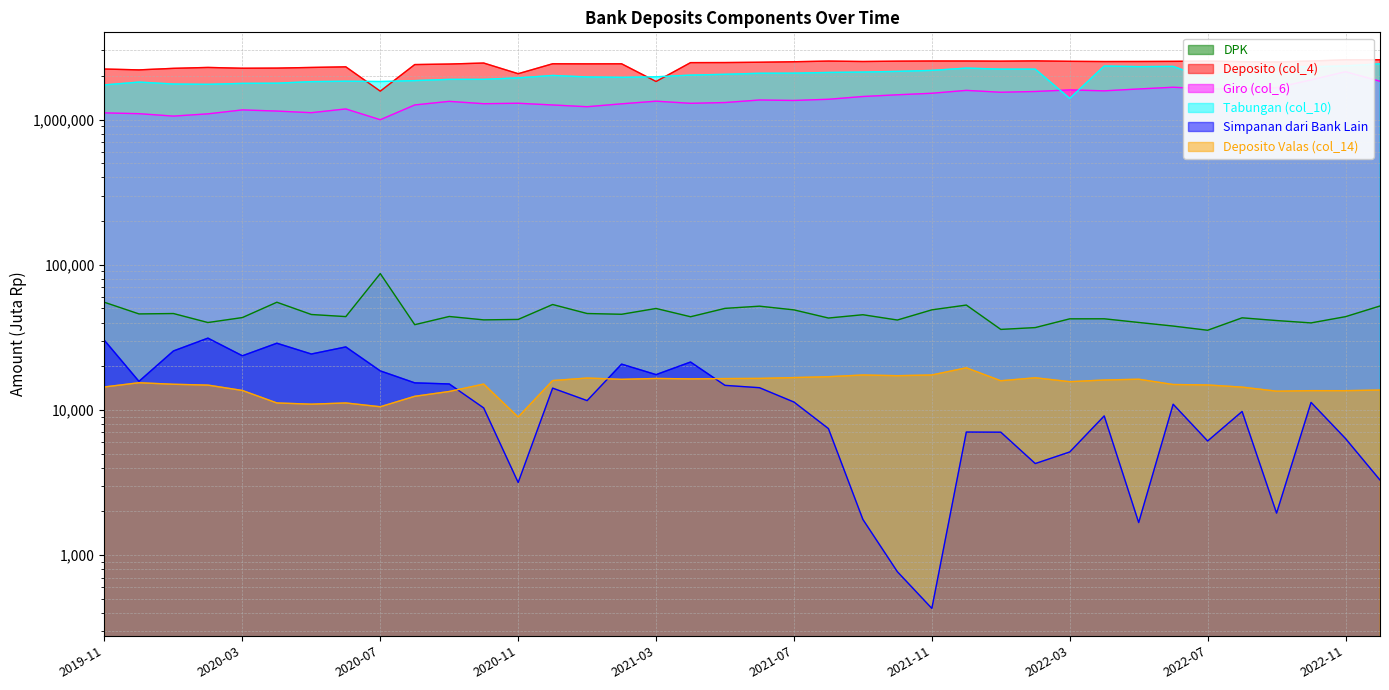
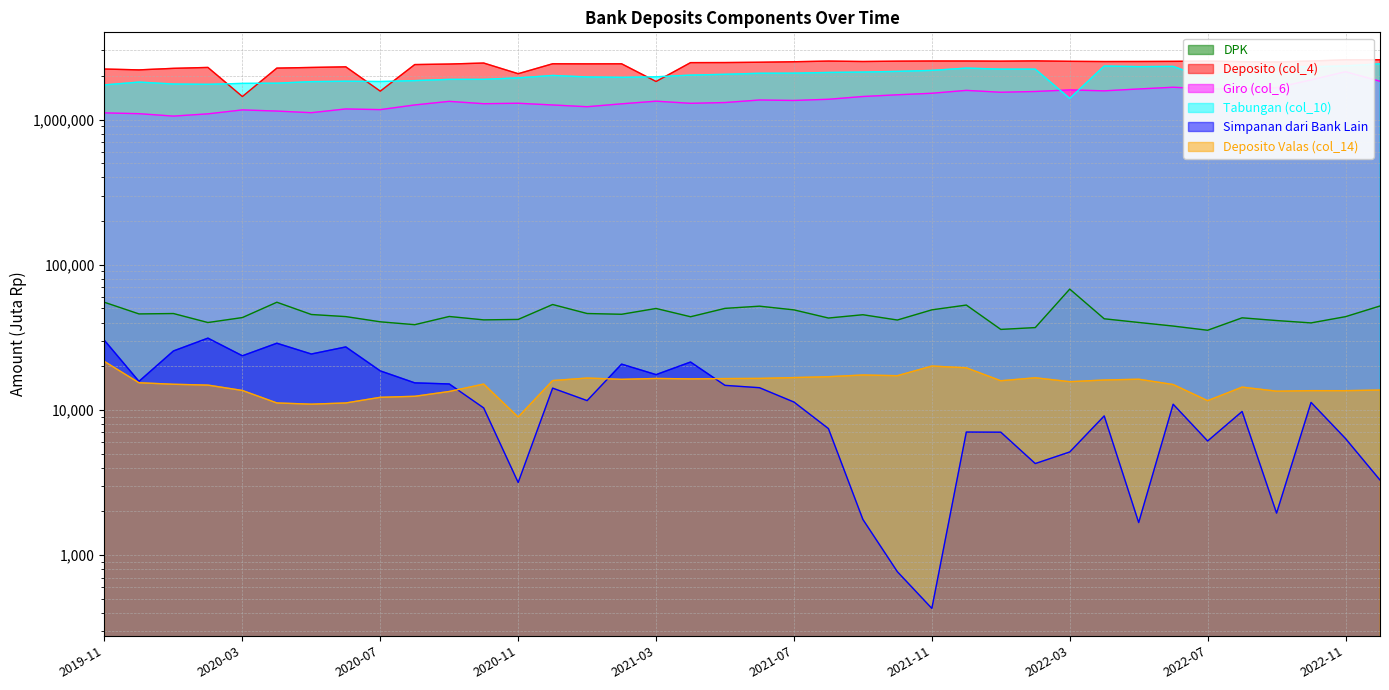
Deposito Valas (col_14), 2019-11: 14,000 -> 22,000
Deposito (col_4), 2020-03: 2,300,000 -> 1,400,000
DPK, 2020-07: 90,000 -> 40,000
Giro (col_6), 2020-07: 1,000,000 -> 1,200,000
Deposito Valas (col_14), 2020-07: 11,000 -> 12,000
Deposito Valas (col_14), 2021-11: 17,000 -> 20,000
DPK, 2022-03: 42,000 -> 70,000
Deposito Valas (col_14), 2022-07: 15,000 -> 12,000
